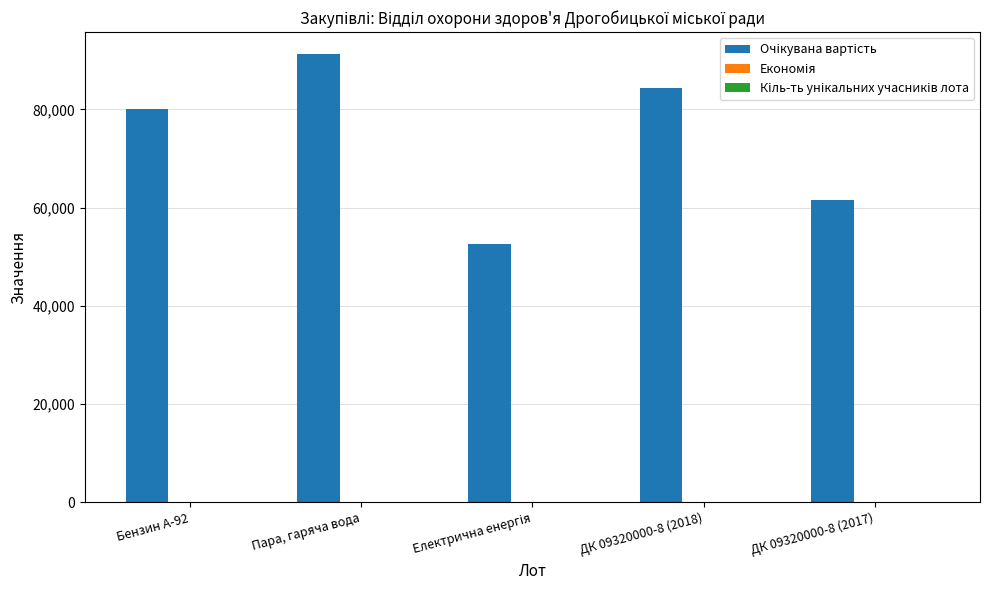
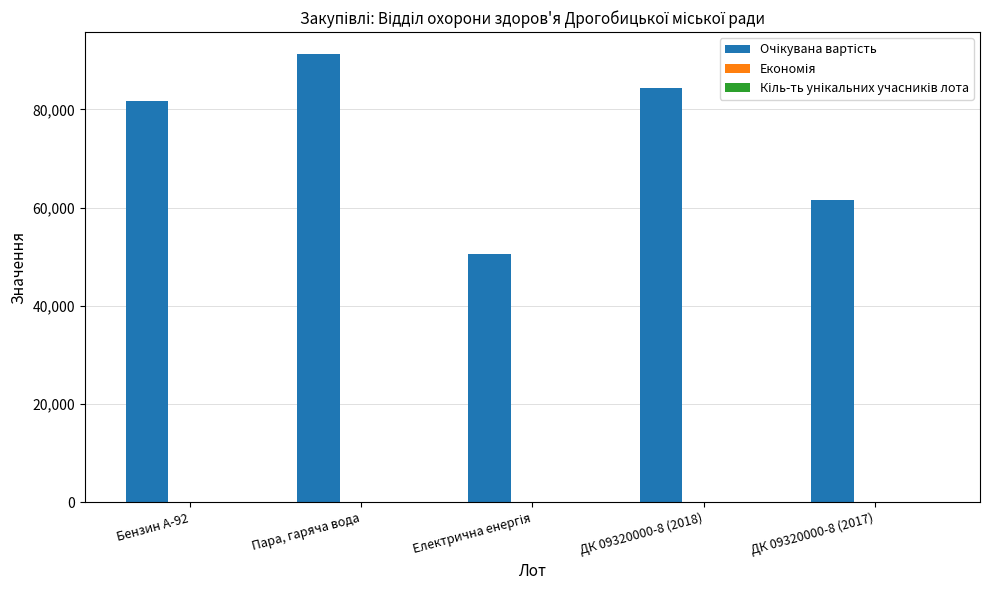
Очікувана вартість, Бензин А-92: 80,000 -> 82,000
Очікувана вартість, Електрична енергія: 53,000 -> 51,000
